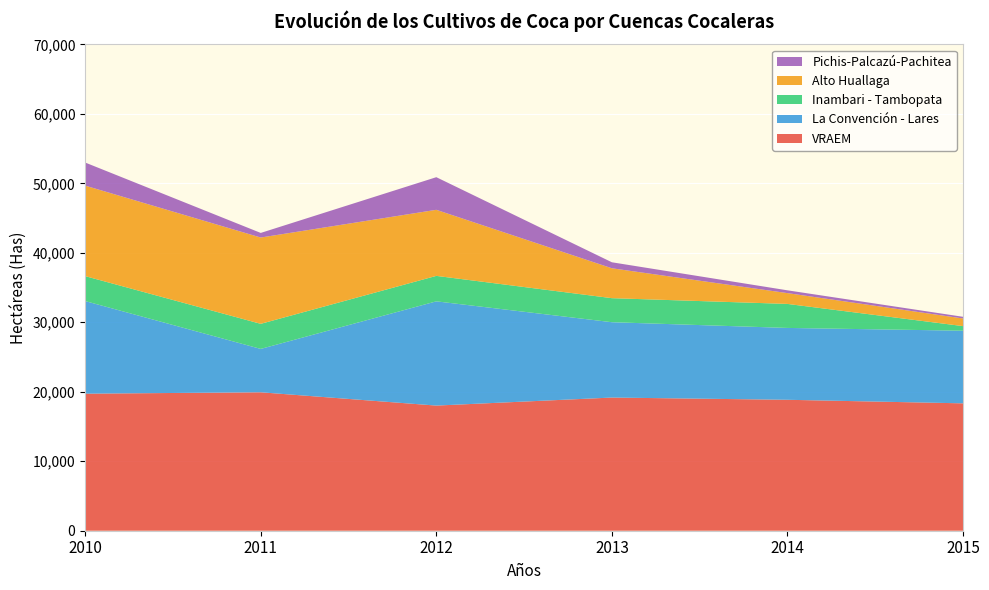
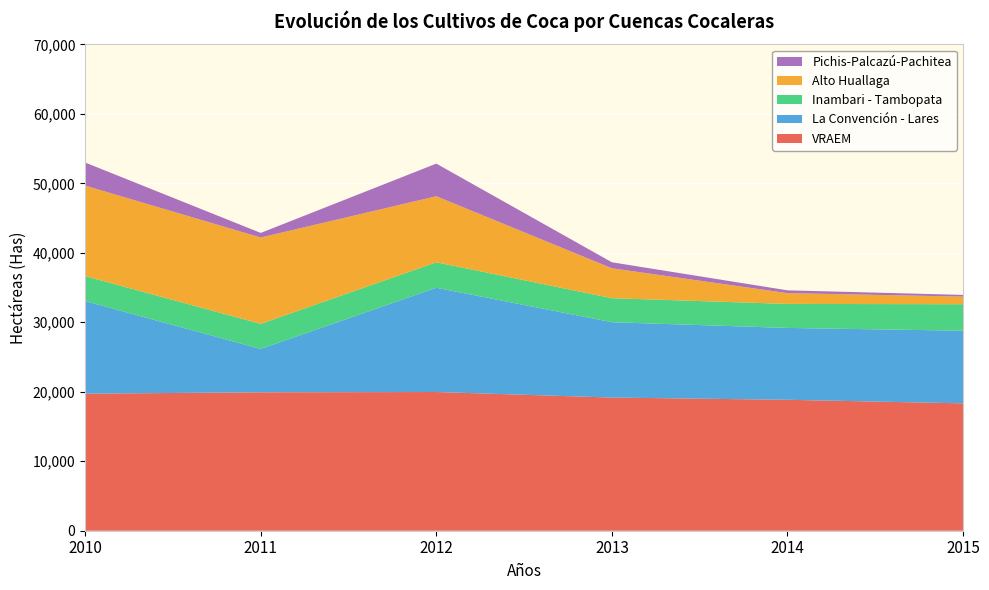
VRAEM, 2012: 18,000 -> 20,000
Inambari - Tambopata, 2015: 1,000 -> 4,000
